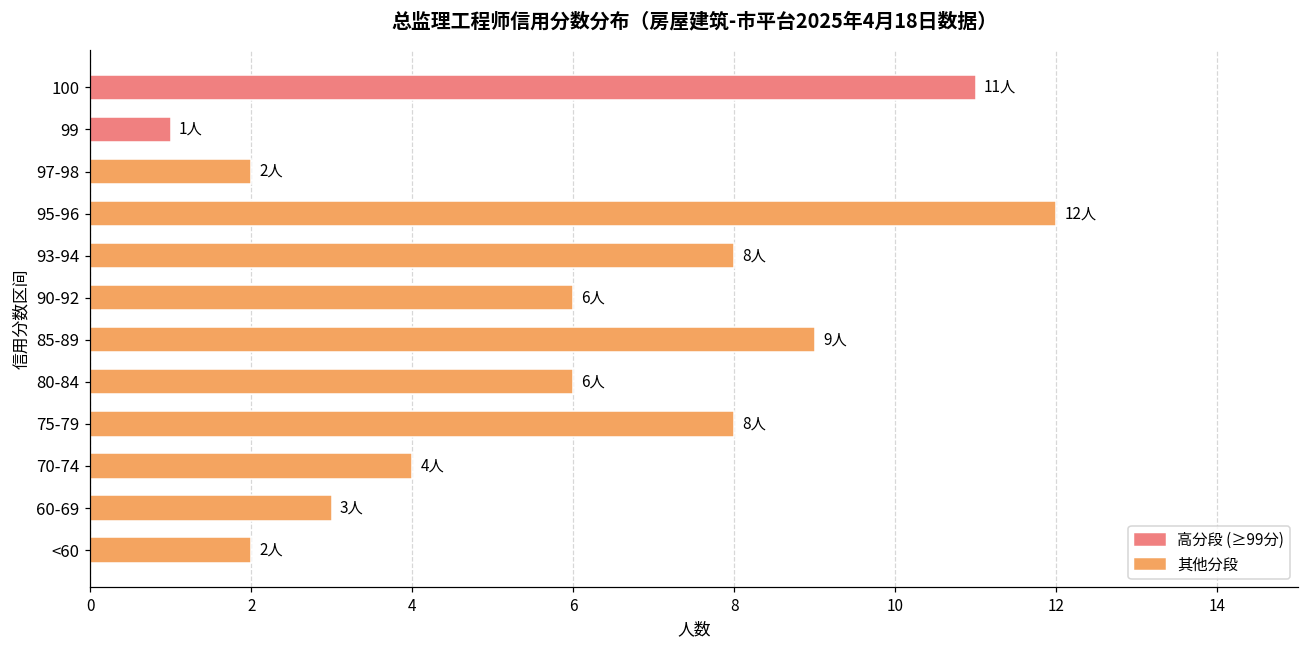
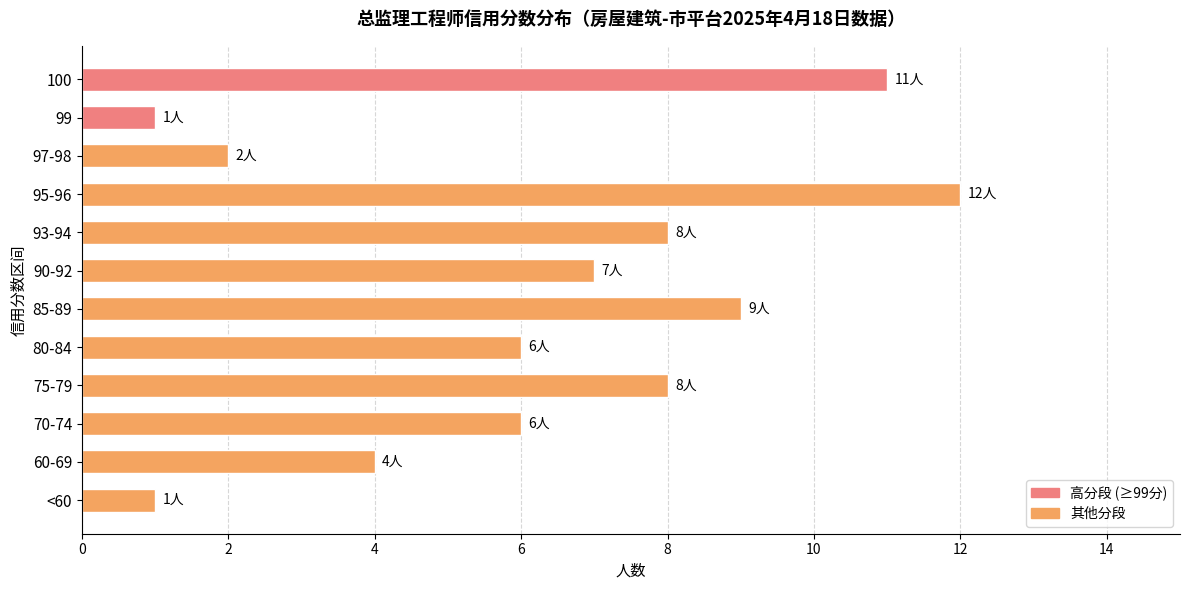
90-92: 6人 -> 7人
70-74: 4人 -> 6人
60-69: 3人 -> 4人
<60: 2人 -> 1人
